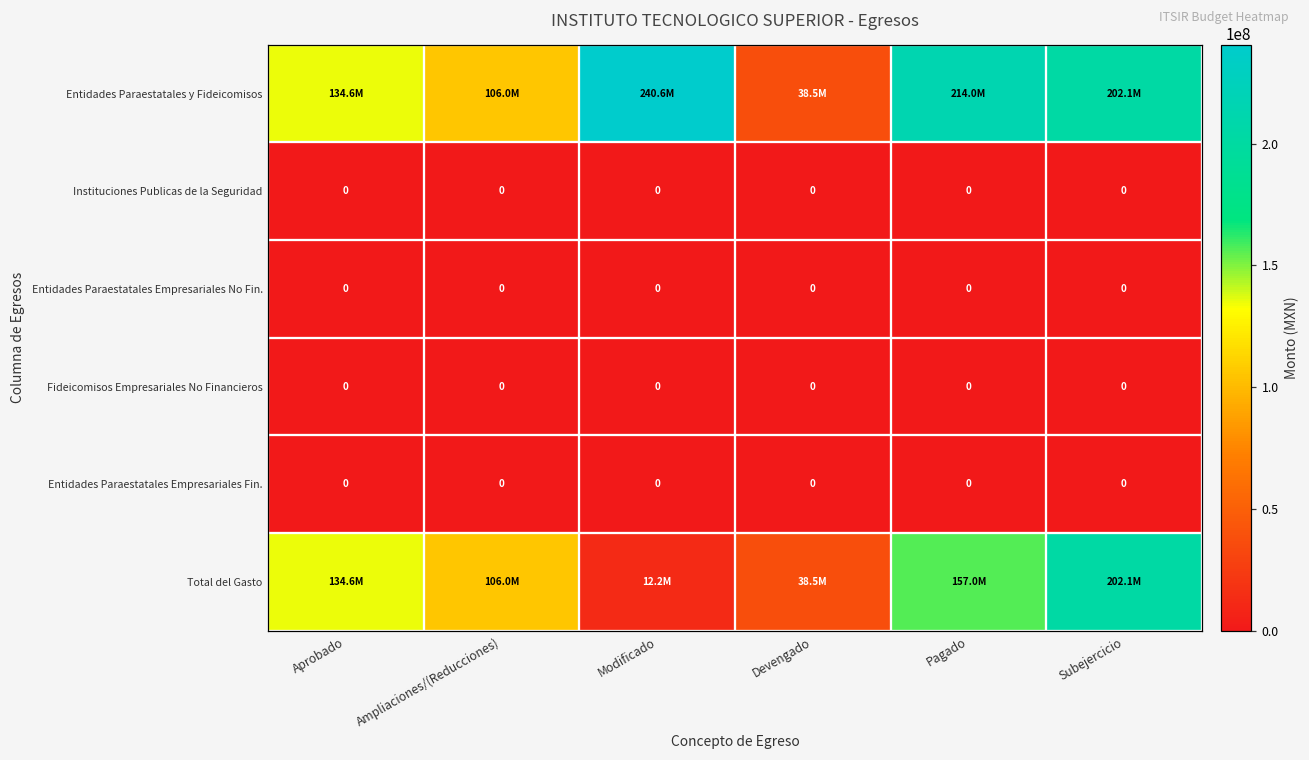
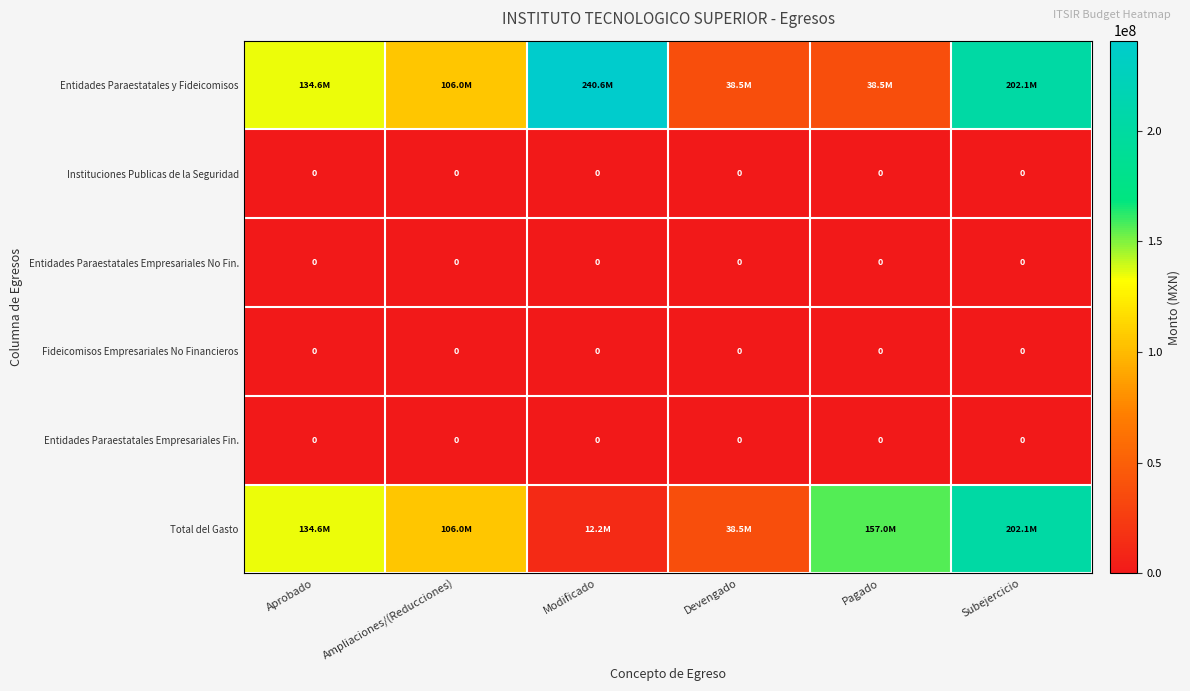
Entidades Paraestatales y Fideicomisos, Pagado: 214.0M -> 38.5M
